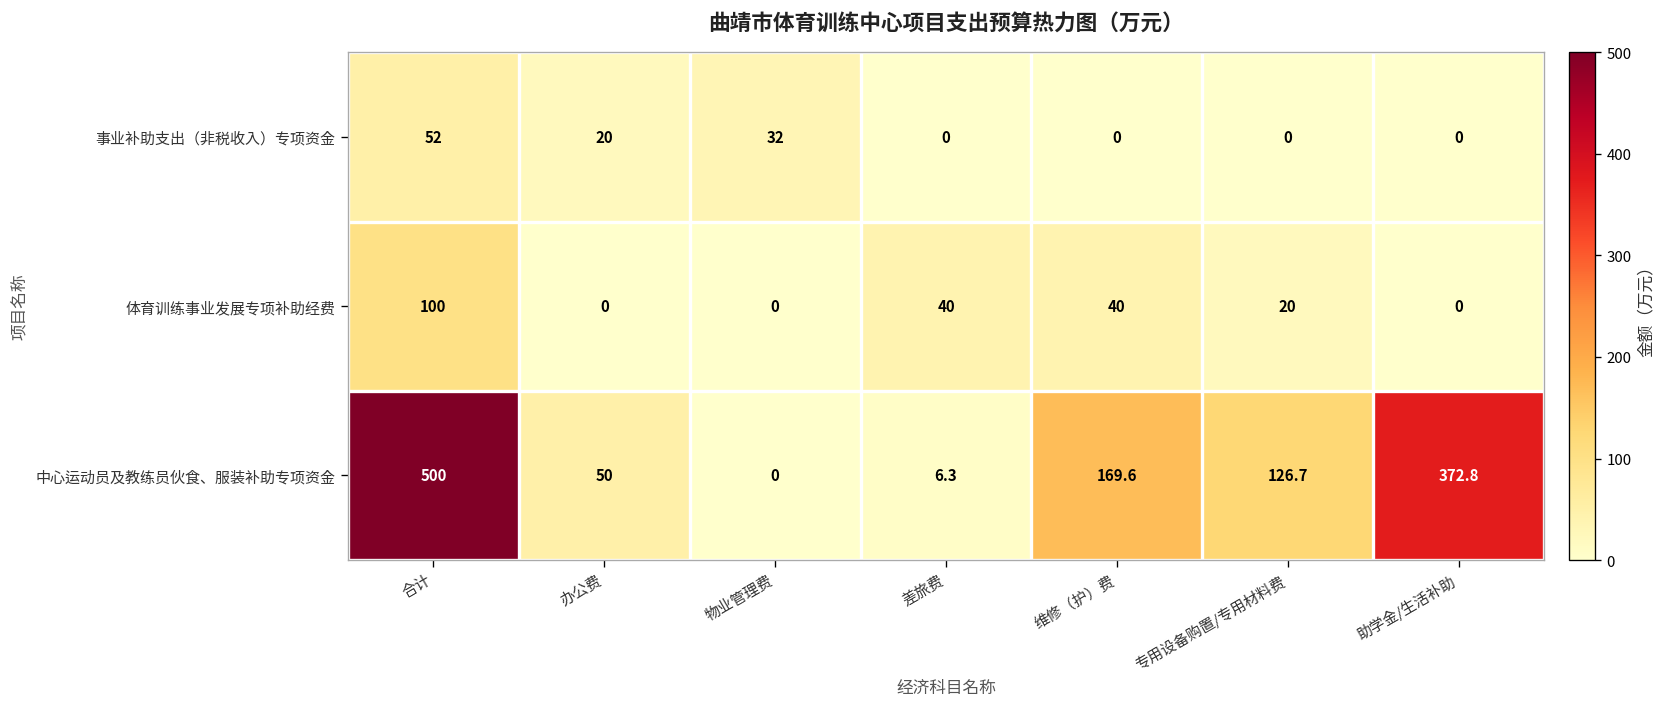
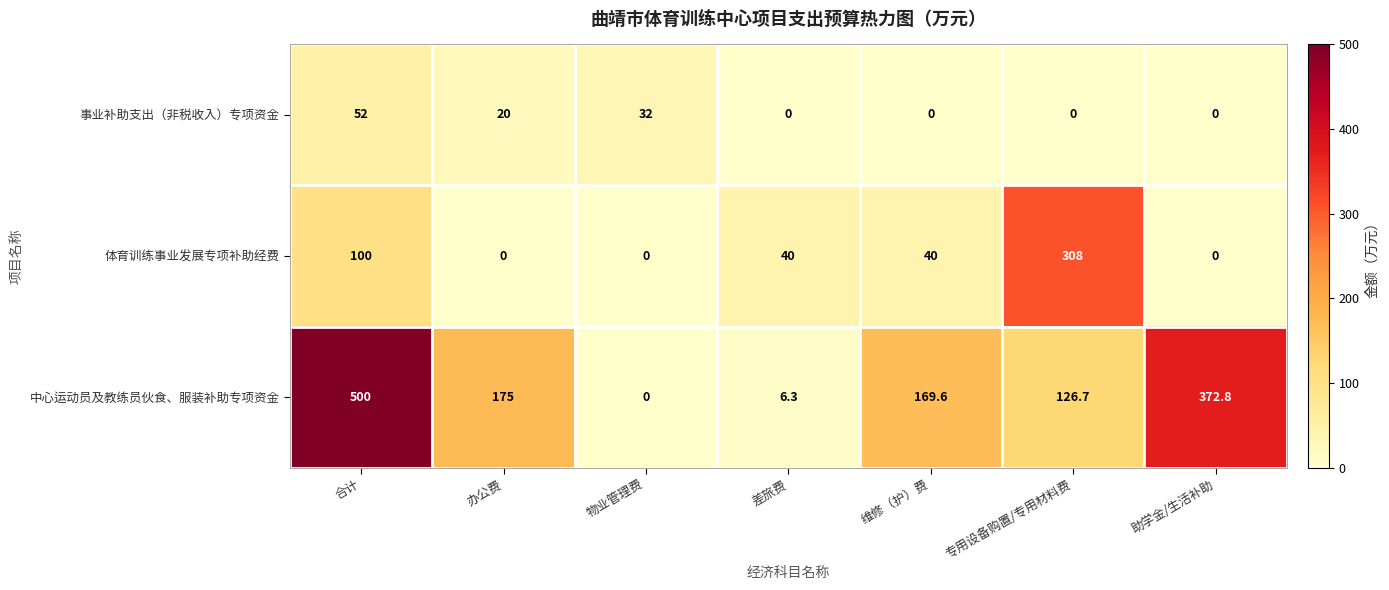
体育训练事业发展专项补助经费, 专用设备购置/专用材料费: 20 -> 308
中心运动员及教练员伙食、服装补助专项资金, 办公费: 50 -> 175
